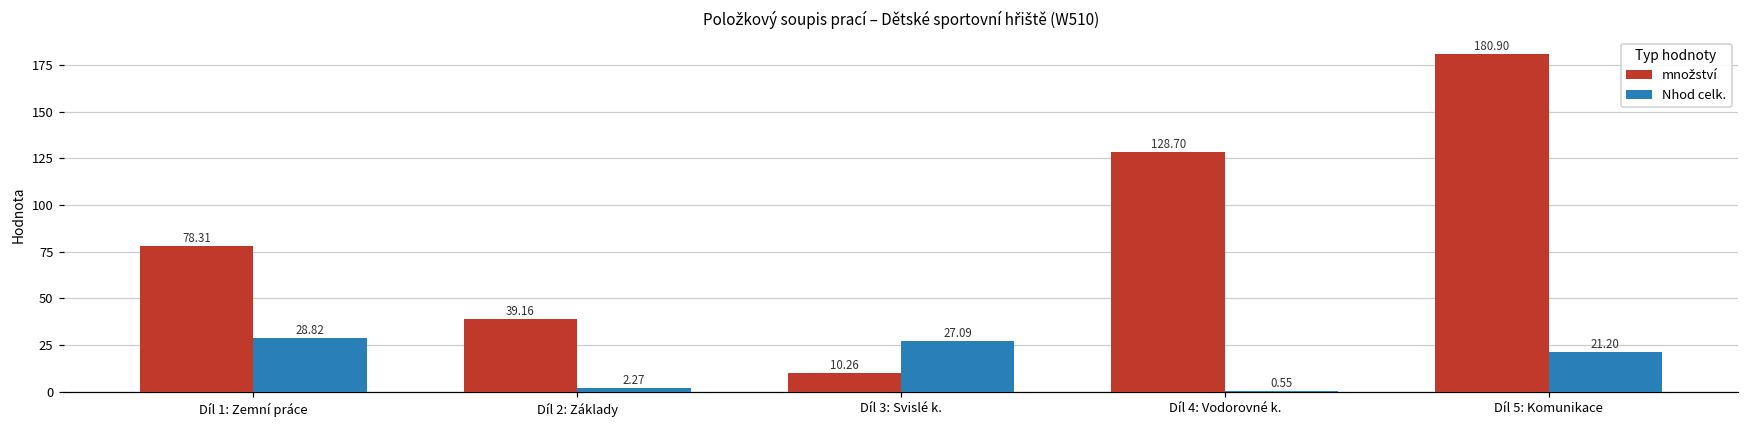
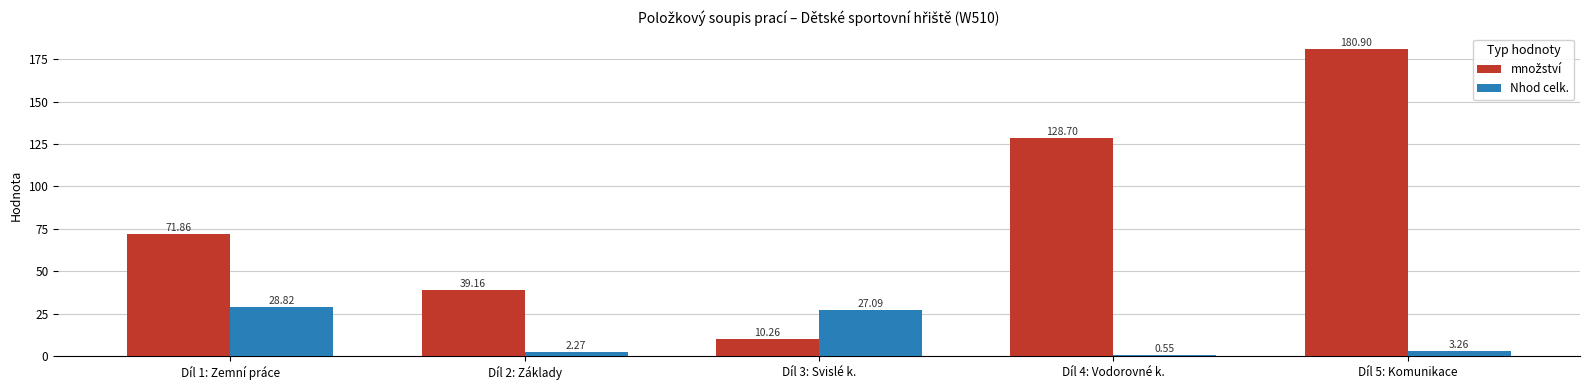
množství, Díl 1: Zemní práce: 78.31 -> 71.86
Nhod celk., Díl 5: Komunikace: 21.20 -> 3.26
